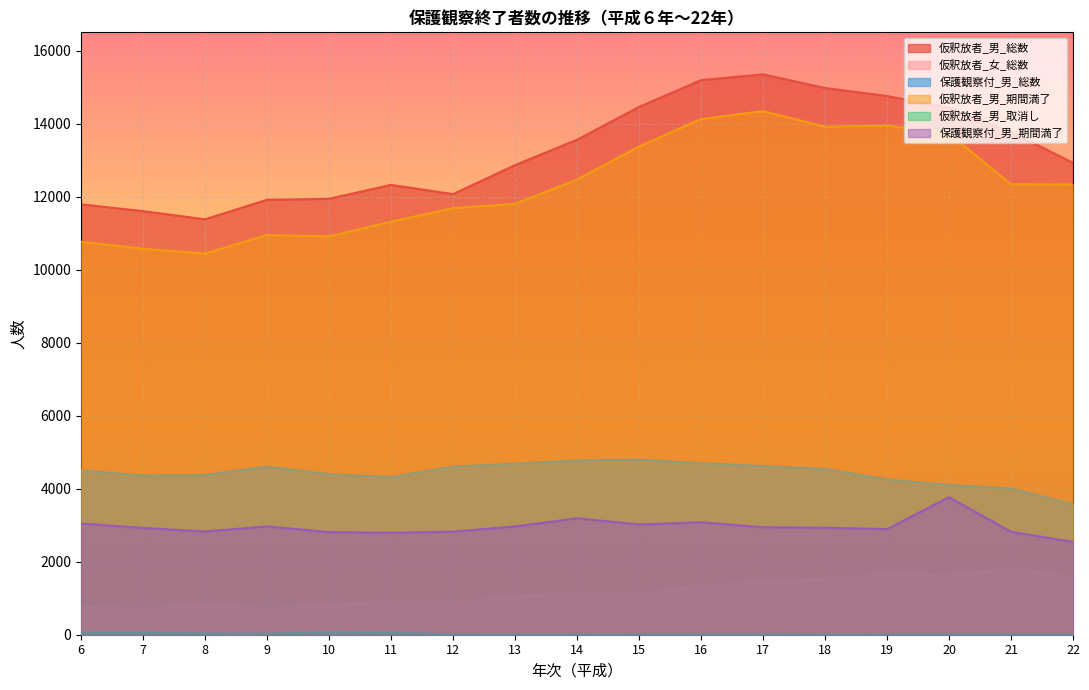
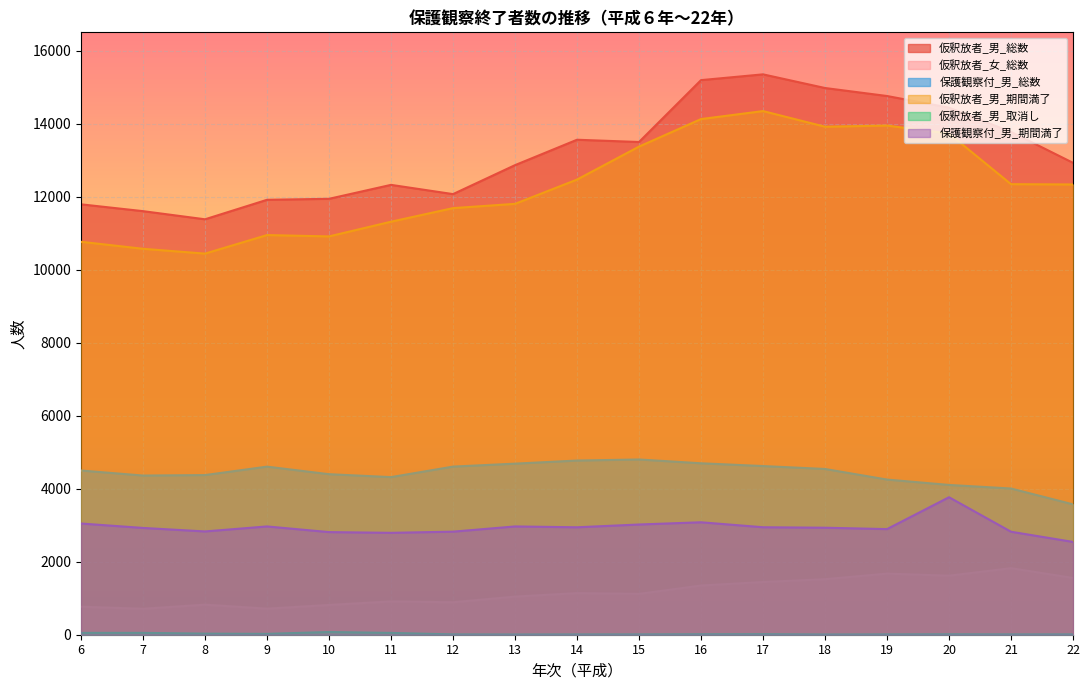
保護観察付_男_期間満了, 14: 3200 -> 2900
仮釈放者_男_総数, 15: 14500 -> 13500
